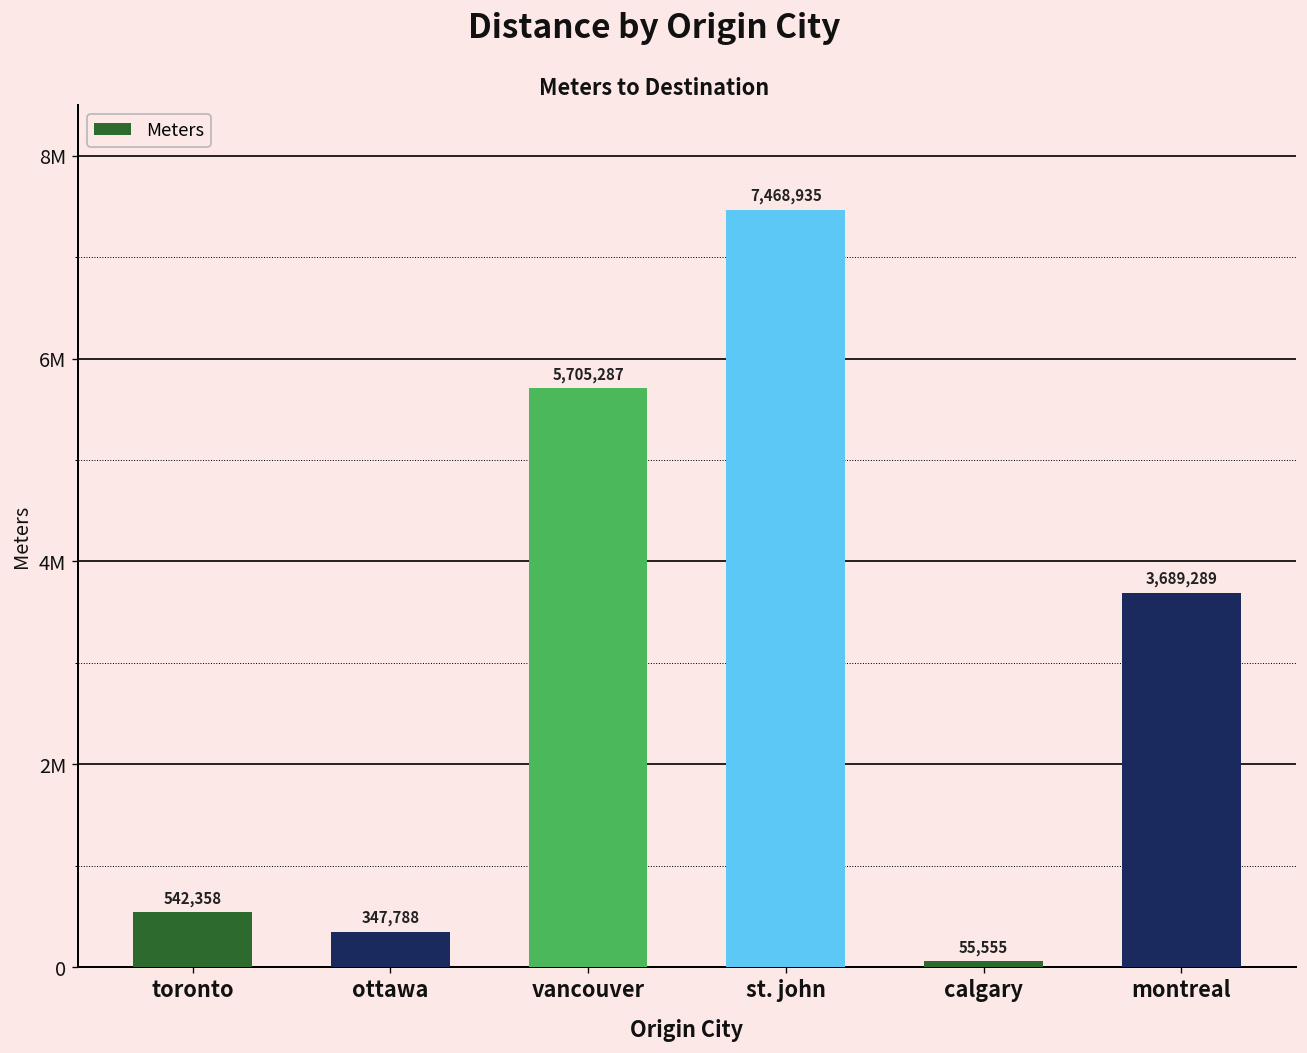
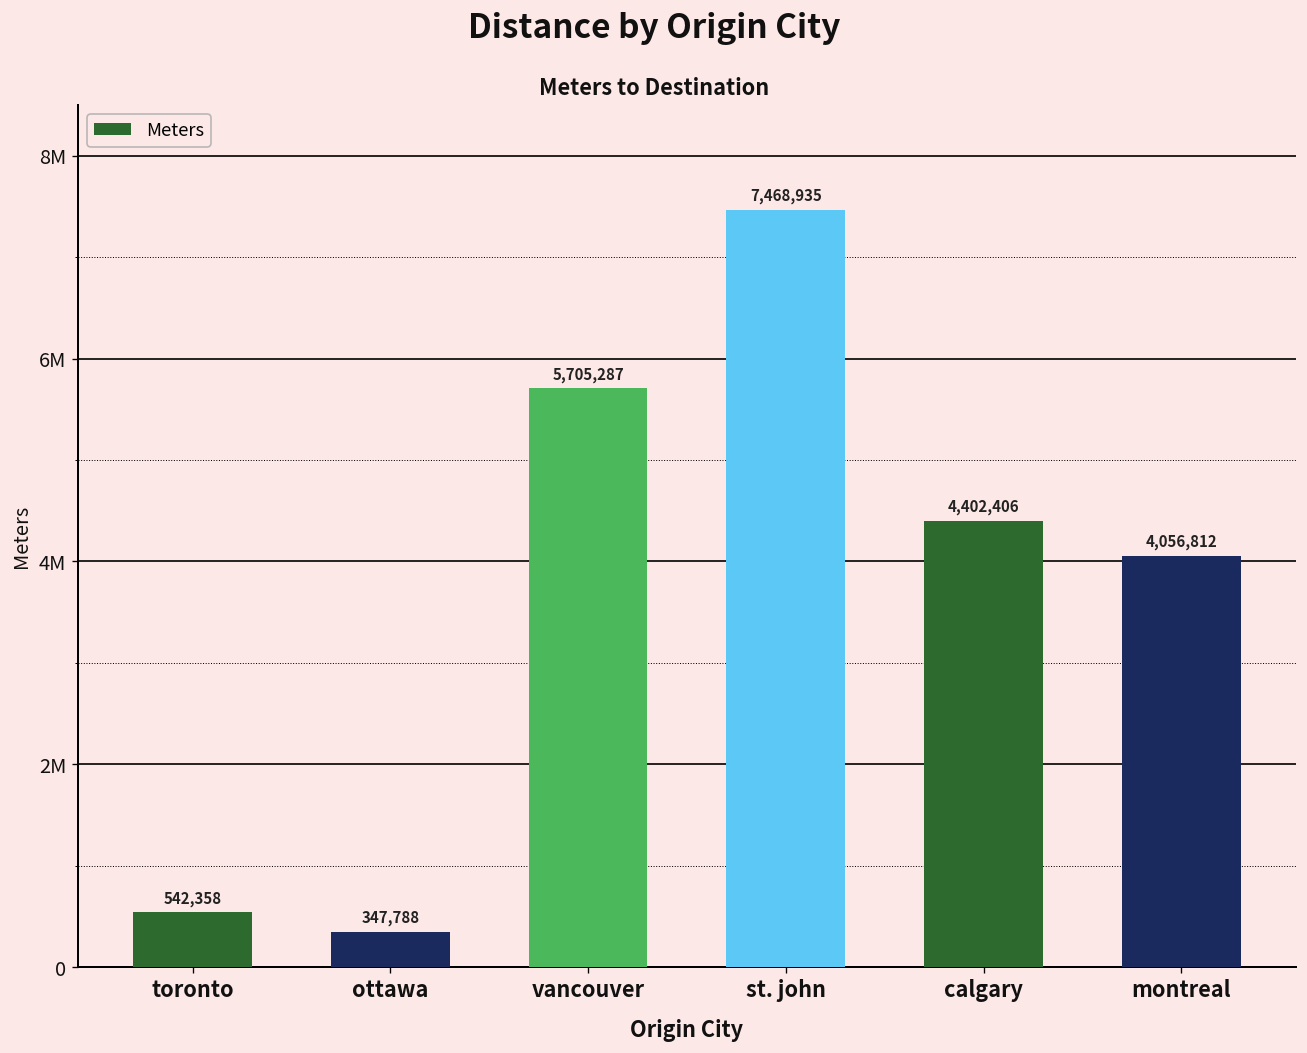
calgary: 55,555 -> 4,402,406
montreal: 3,689,289 -> 4,056,812
